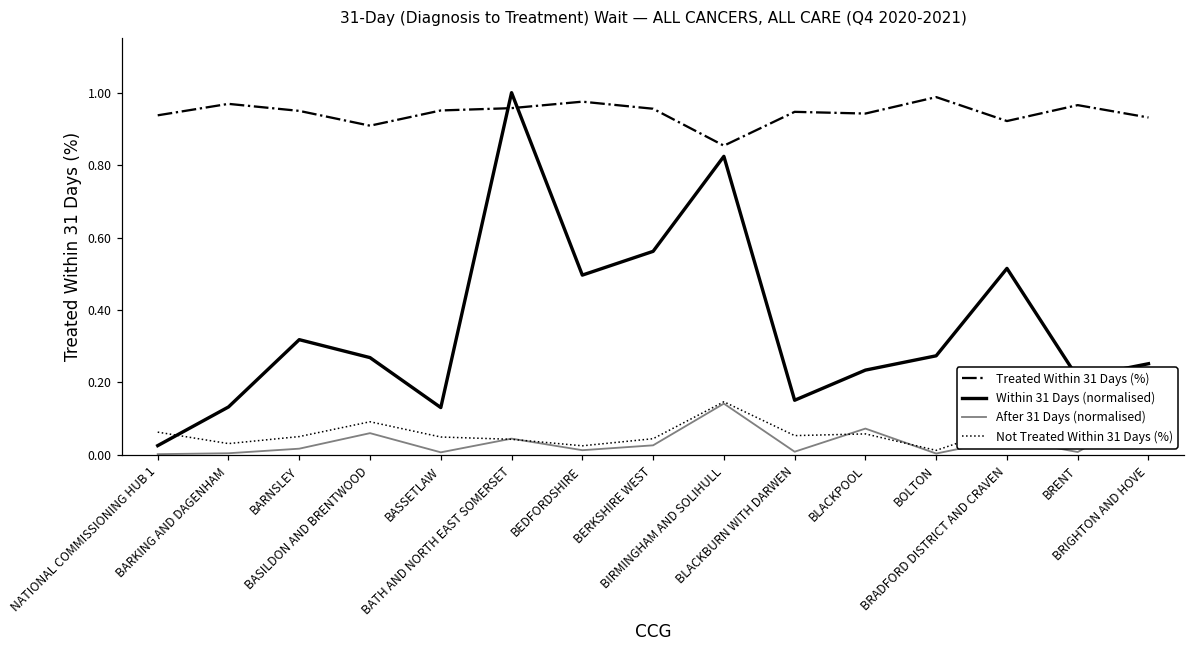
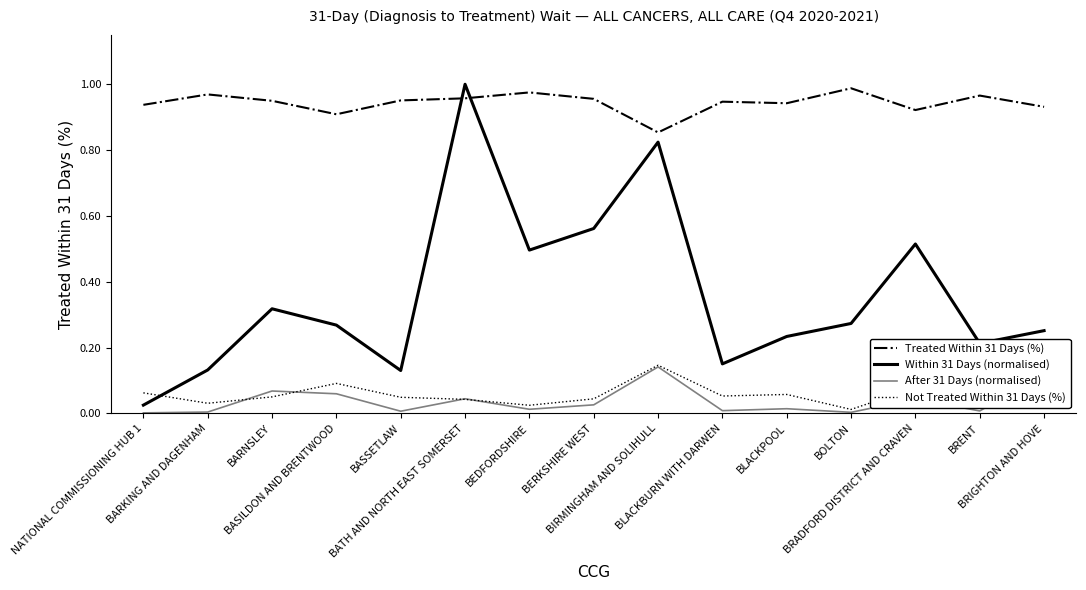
After 31 Days (normalised), BARNSLEY: 0.02 -> 0.07
After 31 Days (normalised), BLACKPOOL: 0.07 -> 0.01
